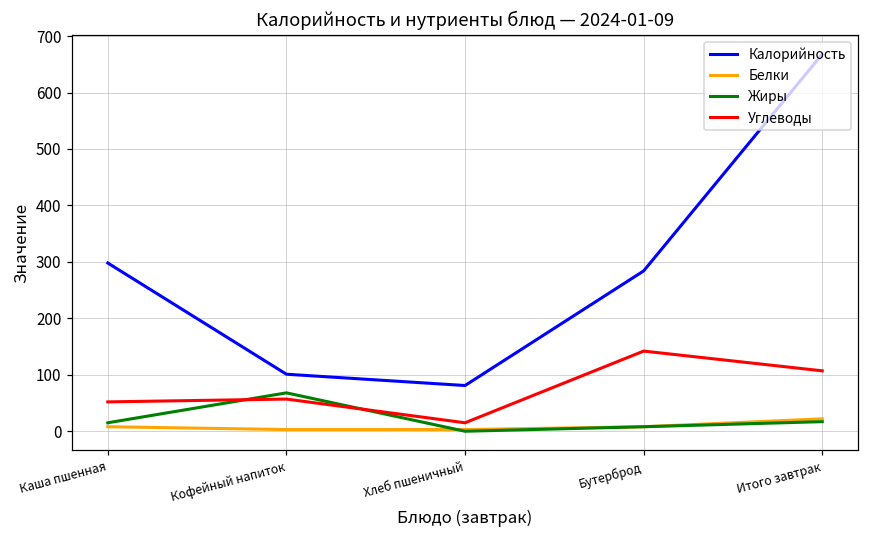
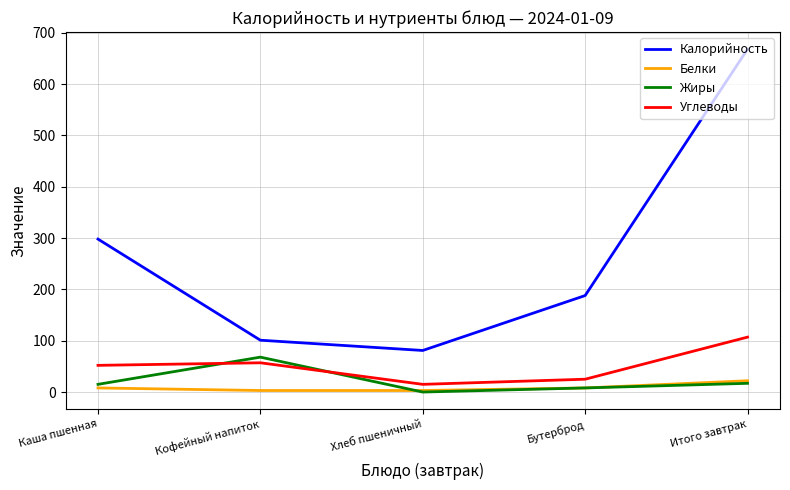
Калорийность, Бутерброд: 280 -> 190
Углеводы, Бутерброд: 140 -> 30
